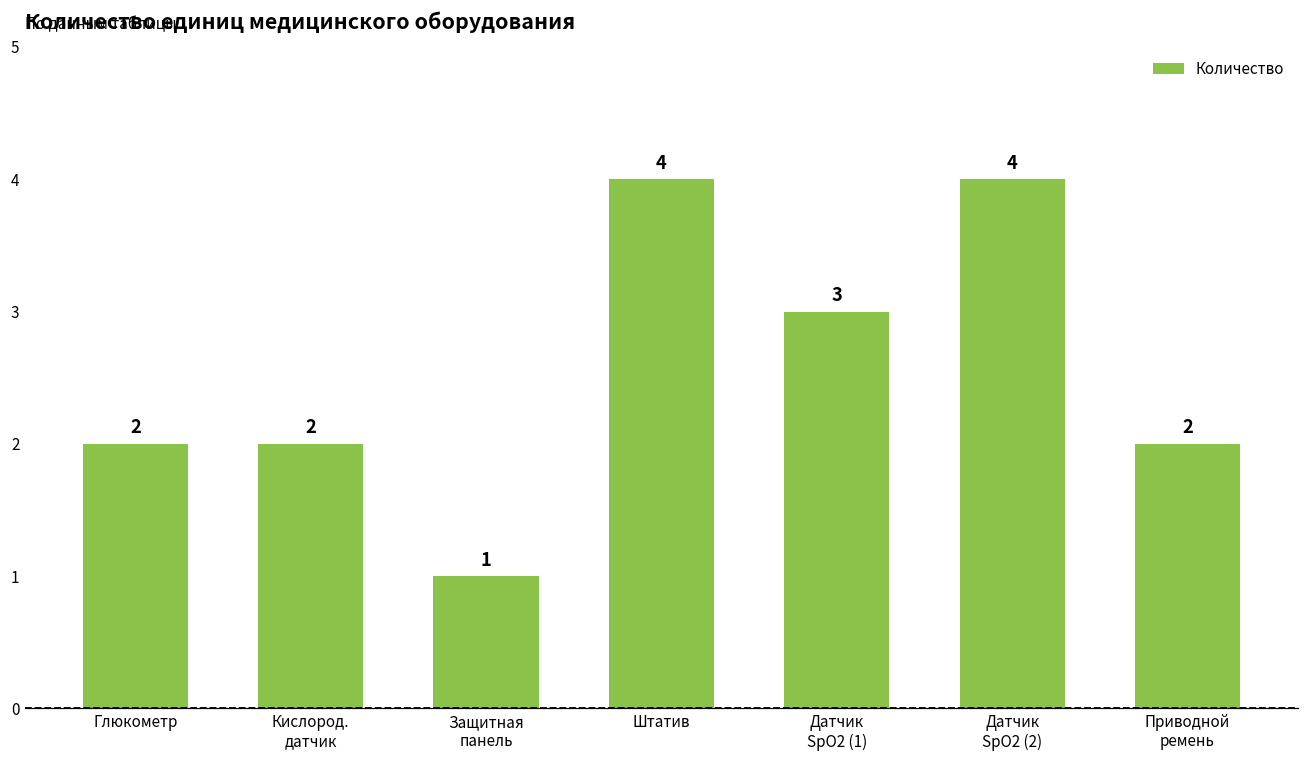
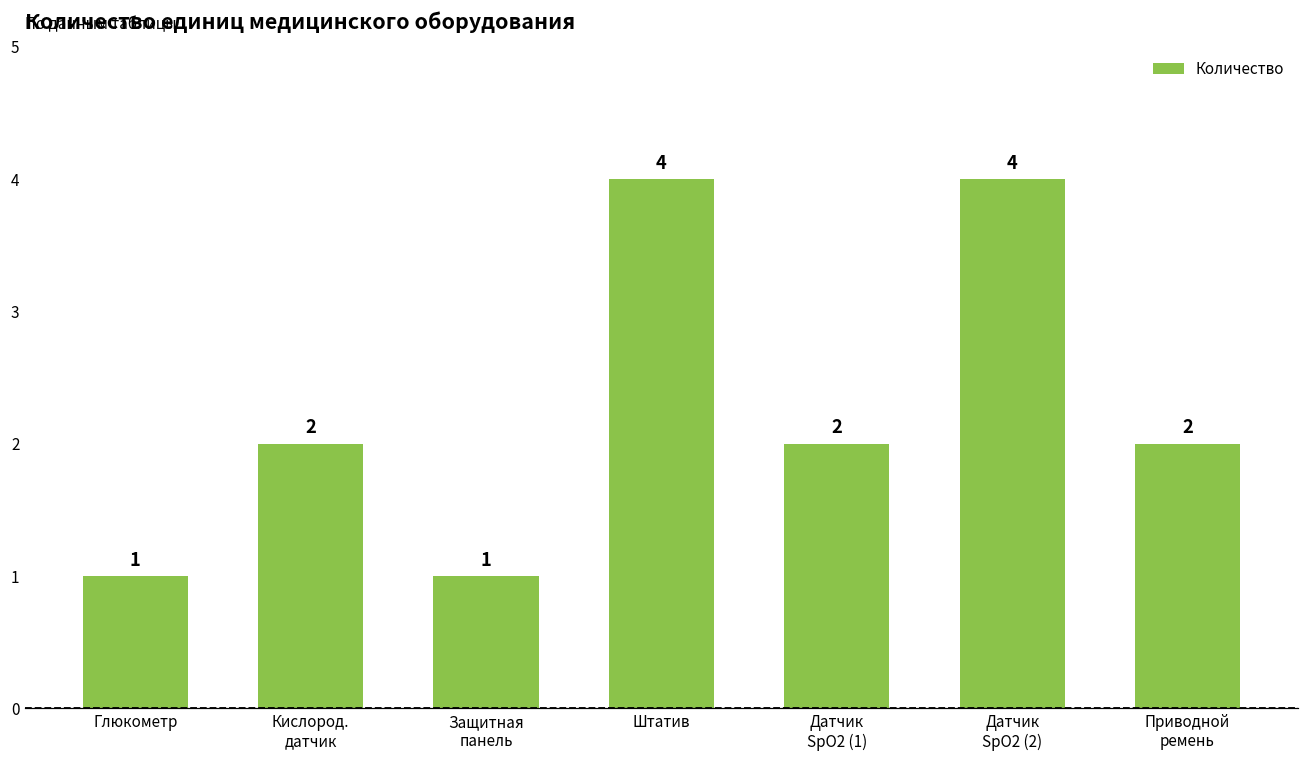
Глюкометр: 2 -> 1
Датчик SpO2 (1): 3 -> 2
